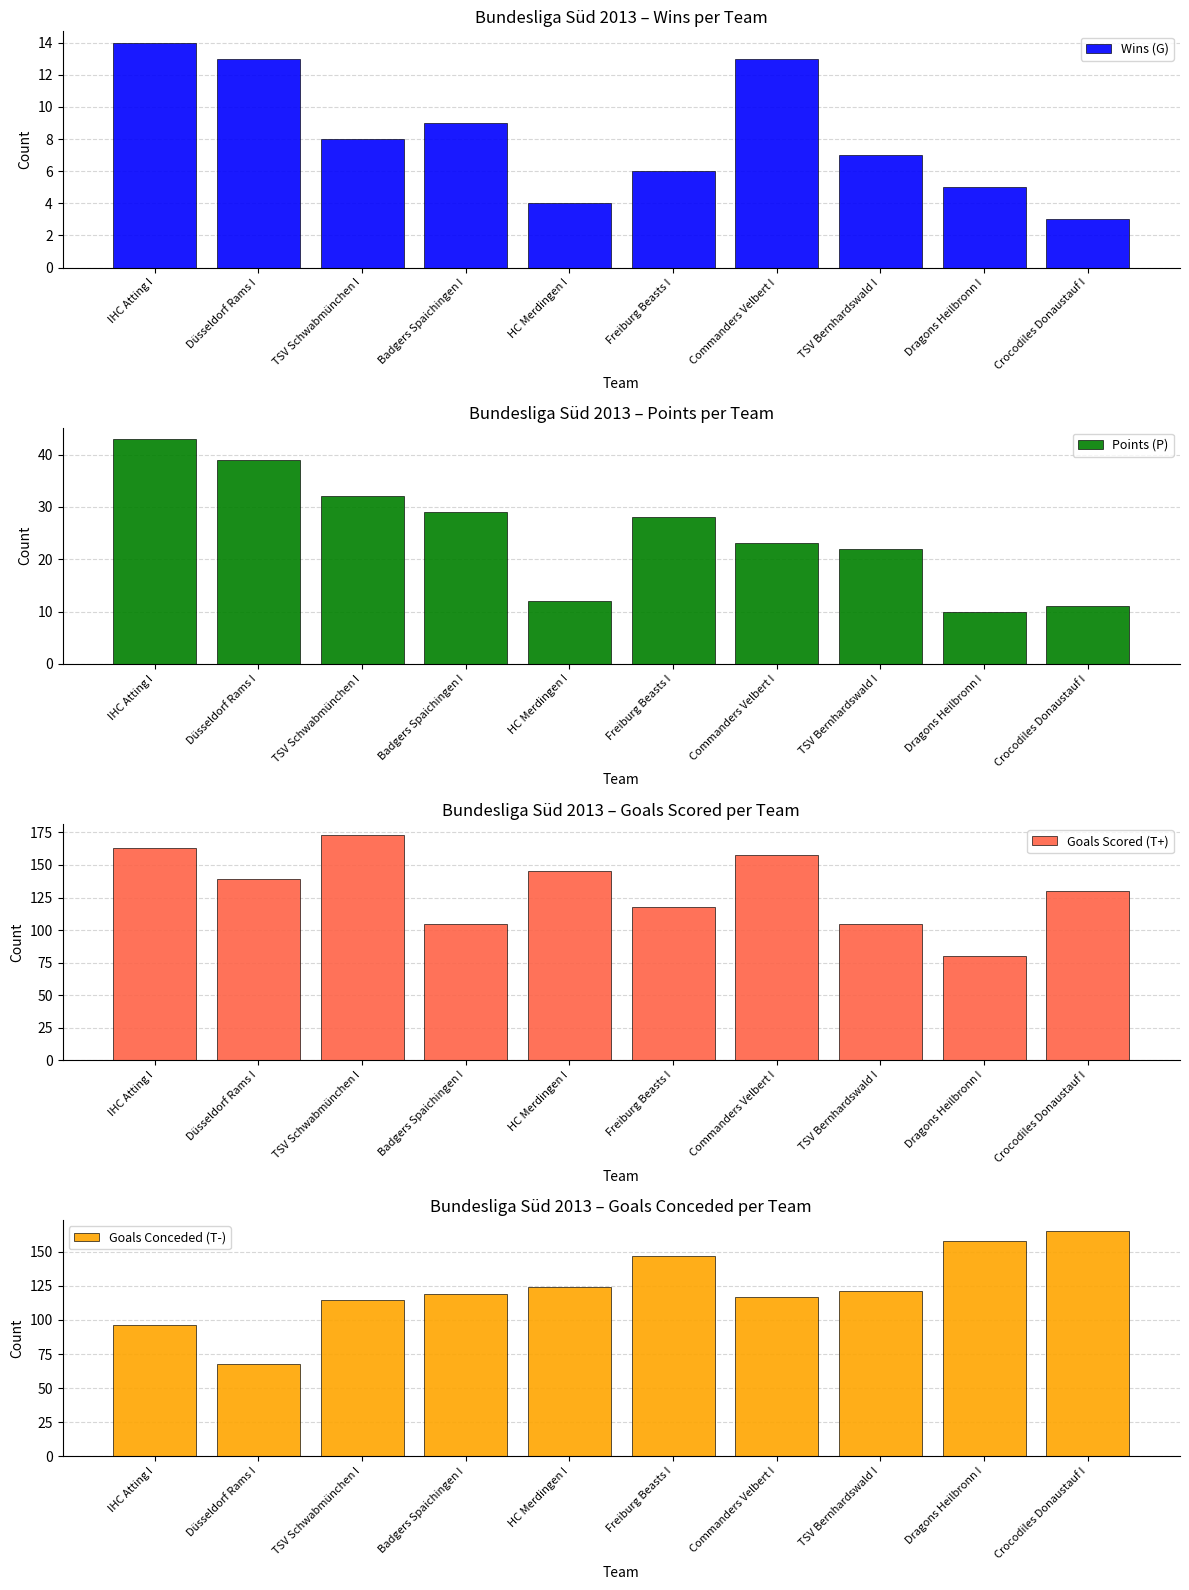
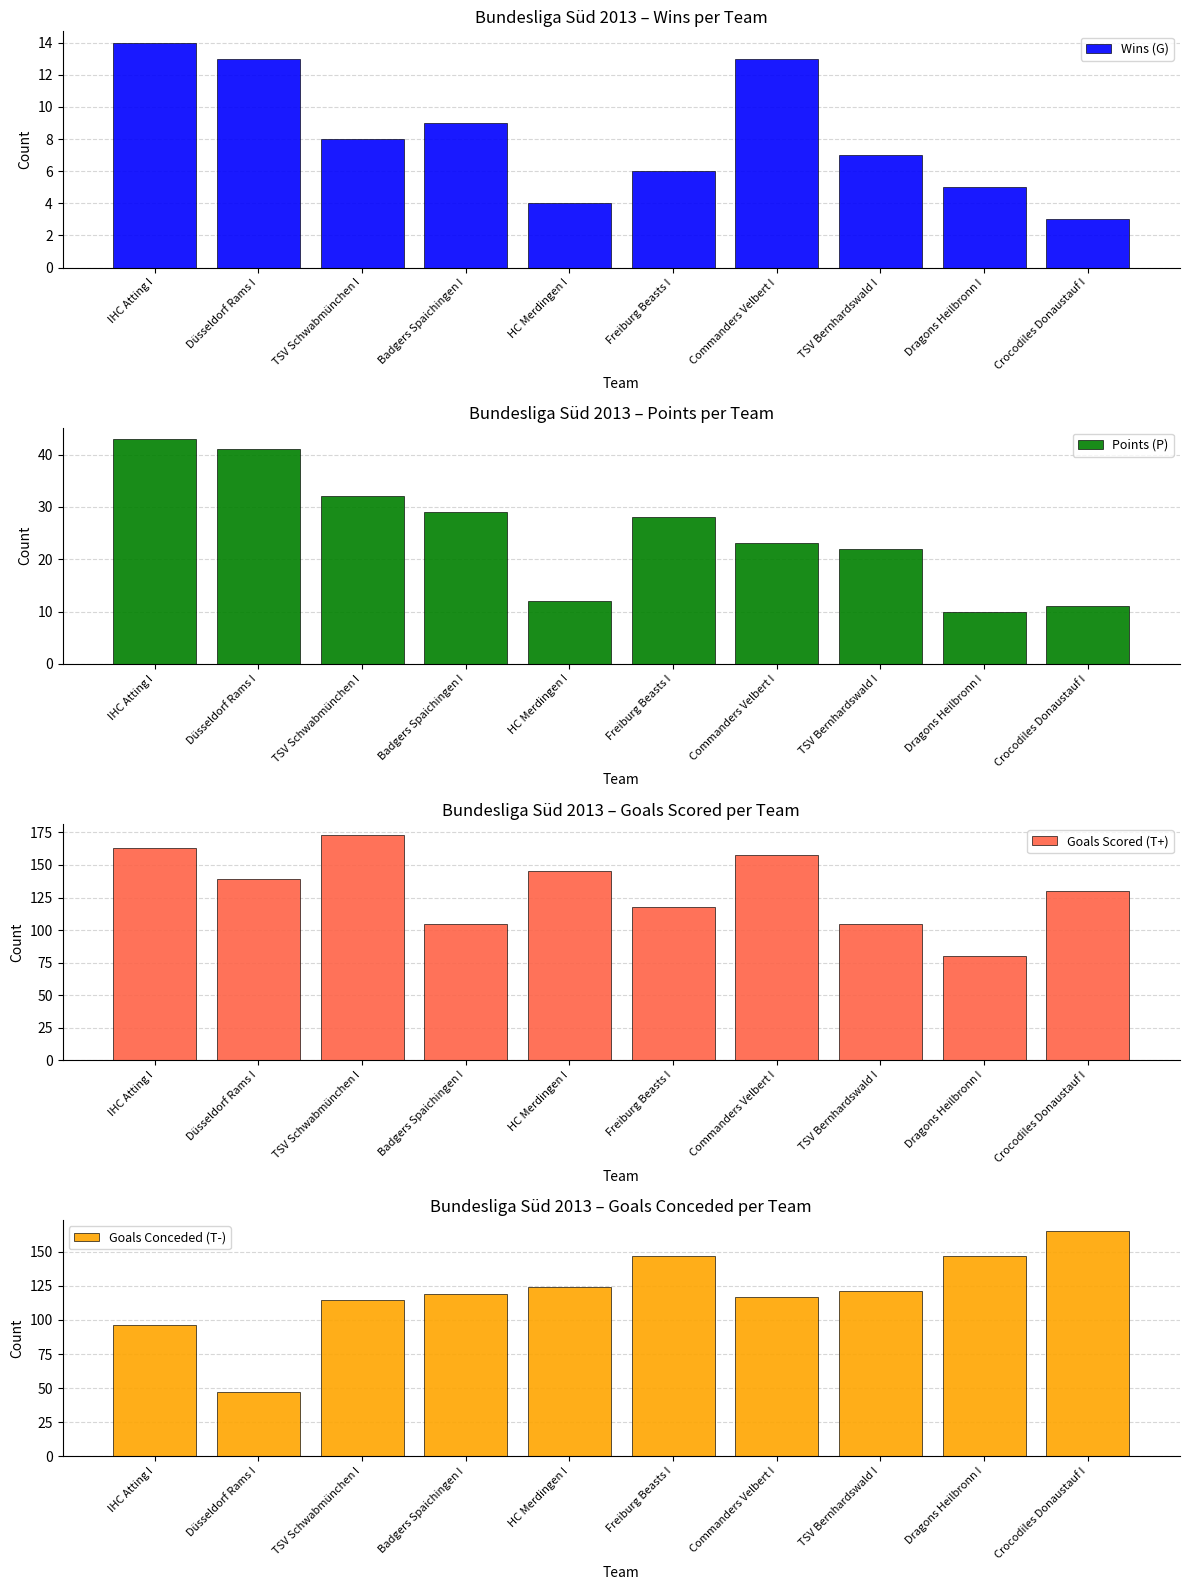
Bundesliga Süd 2013 – Points per Team, Düsseldorf Rams I: 39 -> 41
Bundesliga Süd 2013 – Goals Conceded per Team, Düsseldorf Rams I: 68 -> 47
Bundesliga Süd 2013 – Goals Conceded per Team, Dragons Heilbronn I: 158 -> 147
